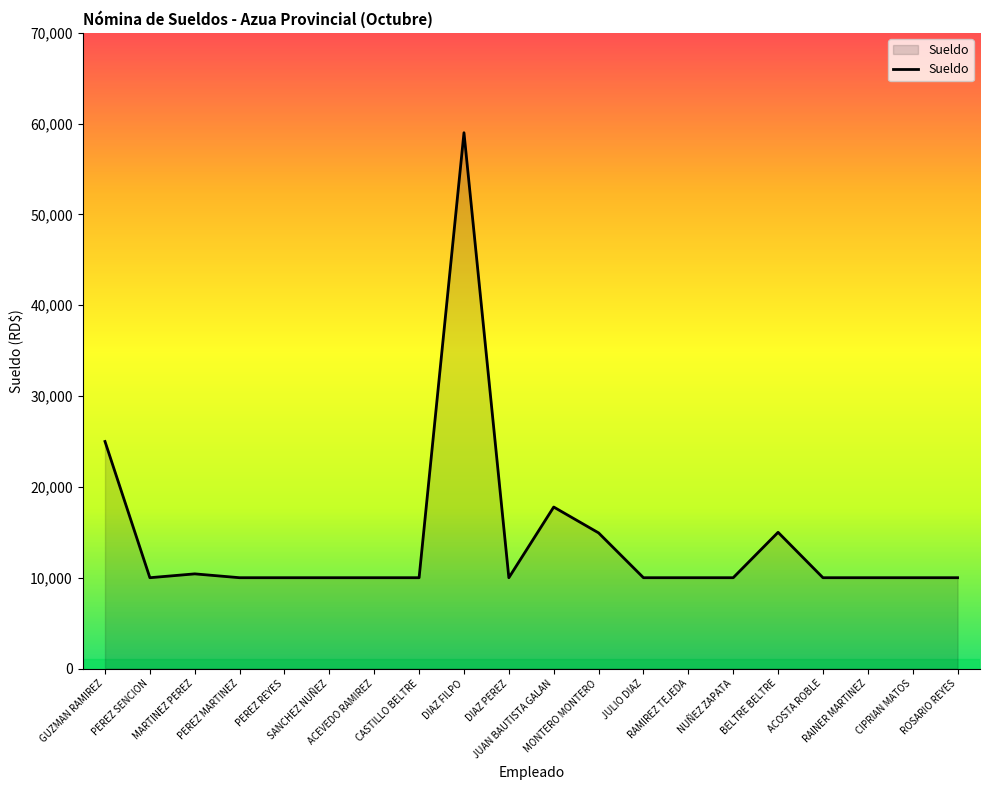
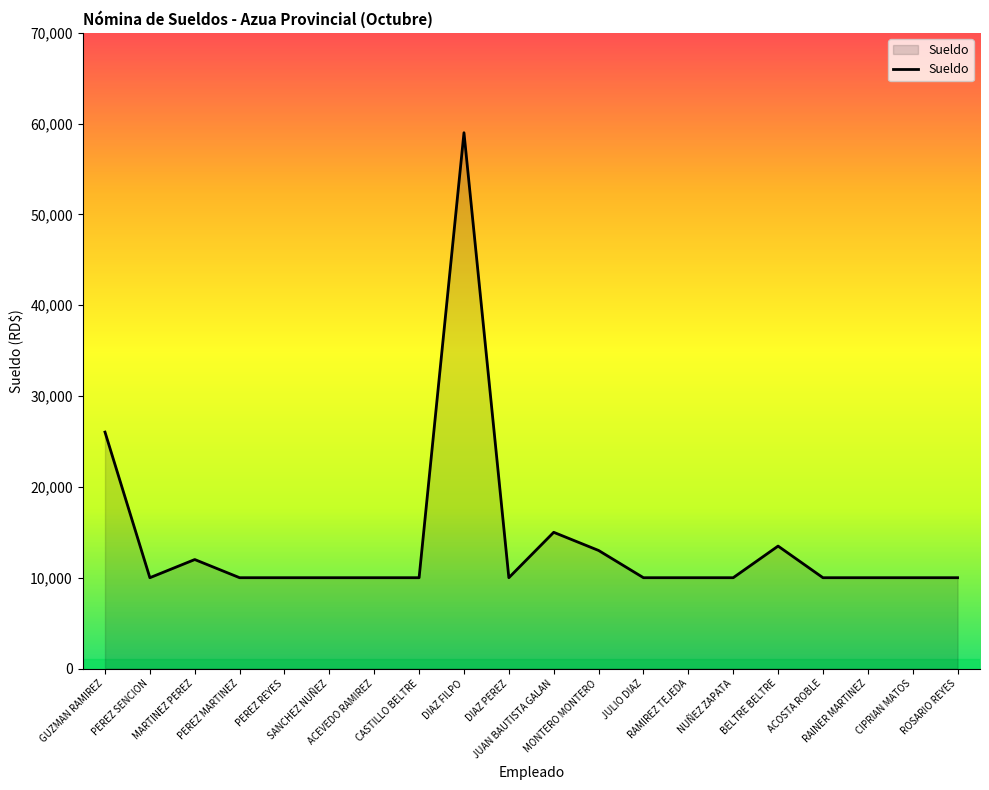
GUZMAN RAMIREZ: 25,000 -> 26,000
MARTINEZ PEREZ: 10,000 -> 12,000
JUAN BAUTISTA GALAN: 18,000 -> 15,000
MONTERO MONTERO: 15,000 -> 13,000
BELTRE BELTRE: 15,000 -> 13,000
